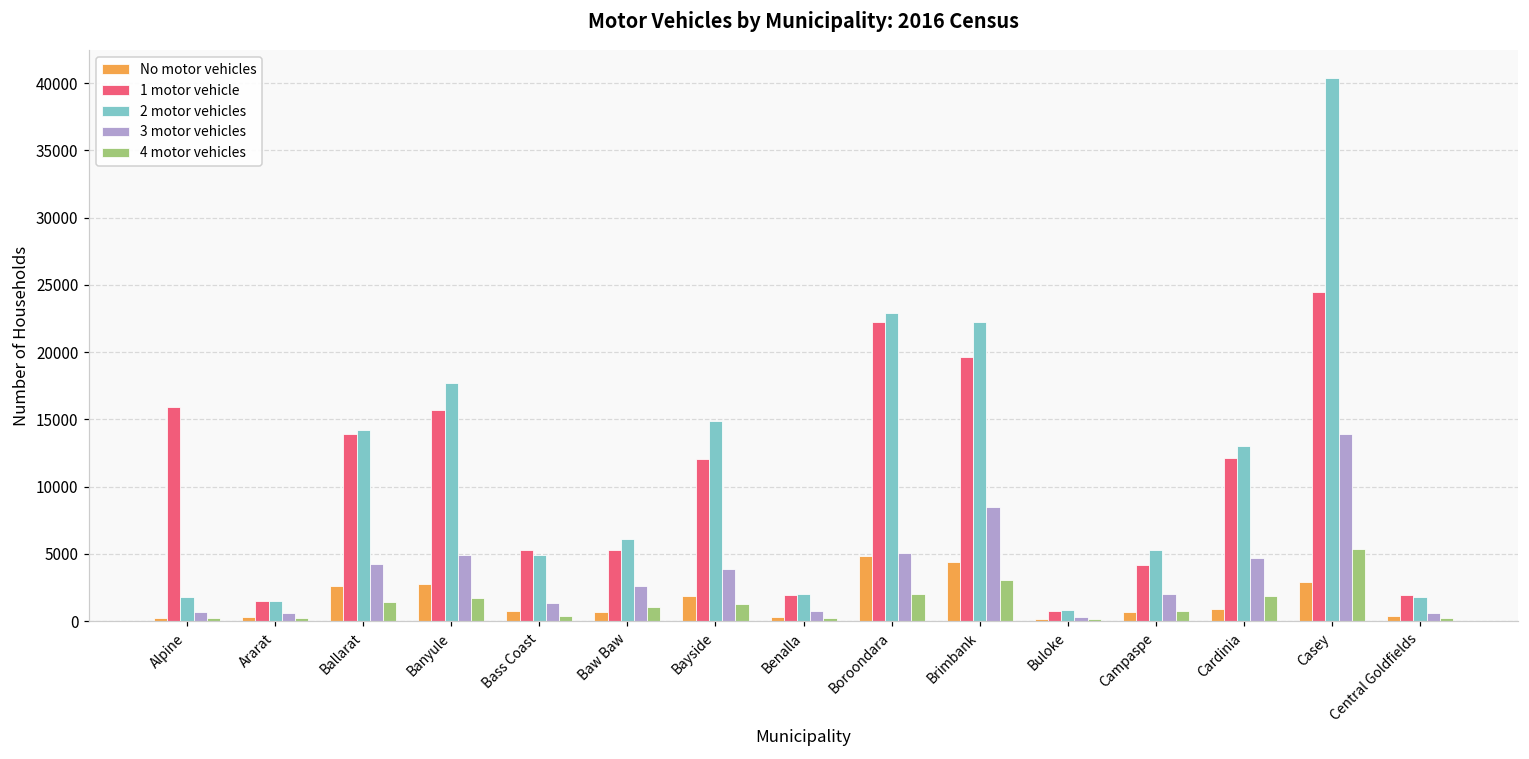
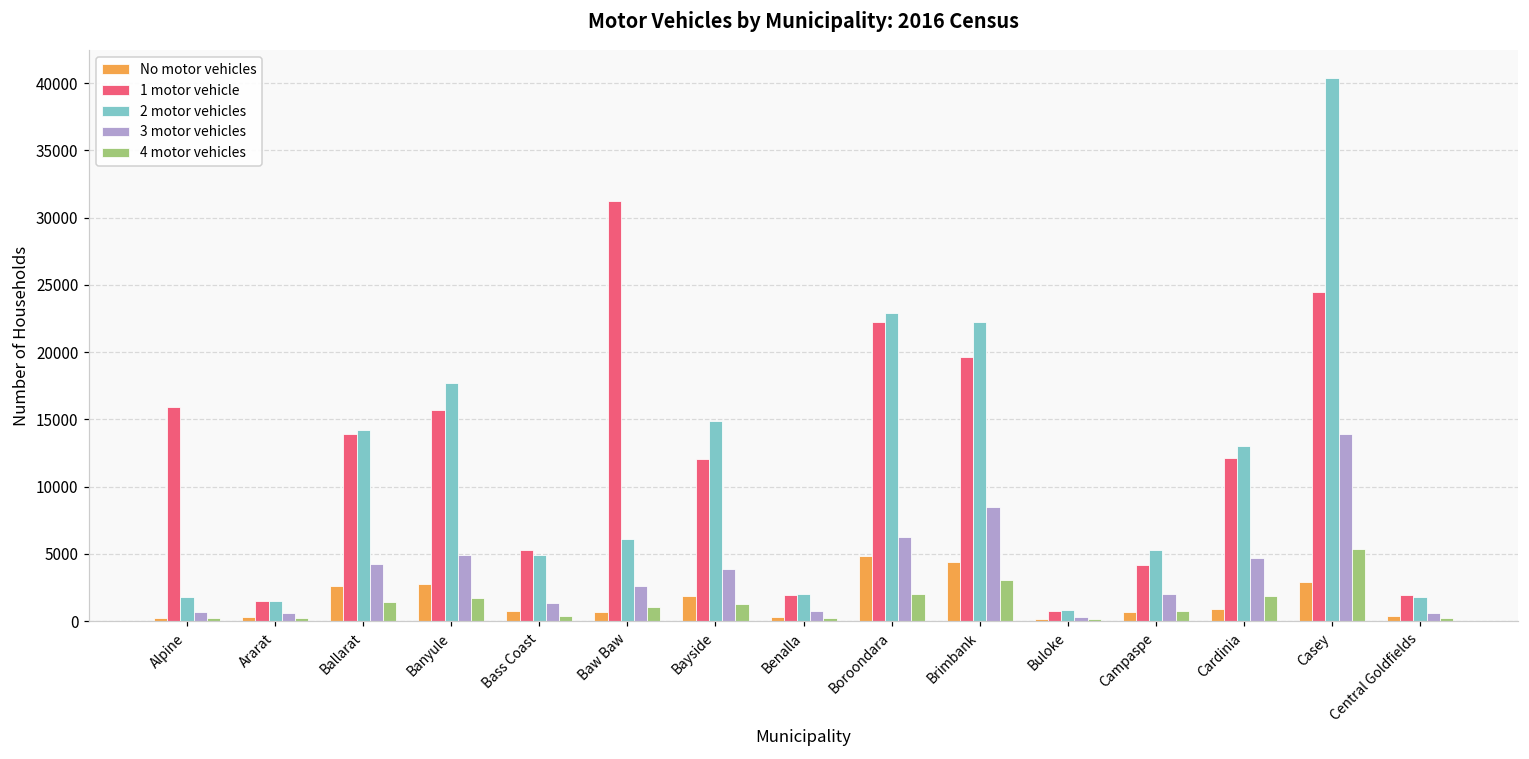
1 motor vehicle, Baw Baw: 5300 -> 31300
3 motor vehicles, Boroondara: 5100 -> 6300
